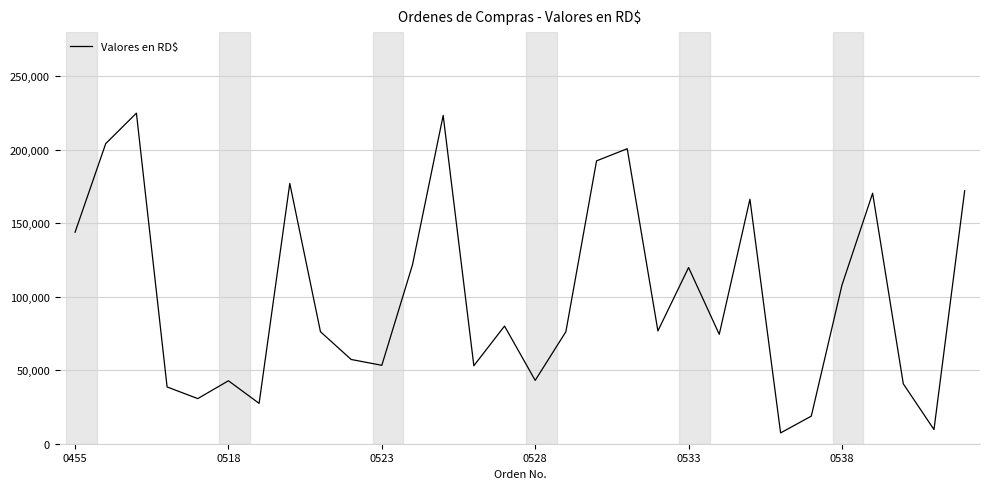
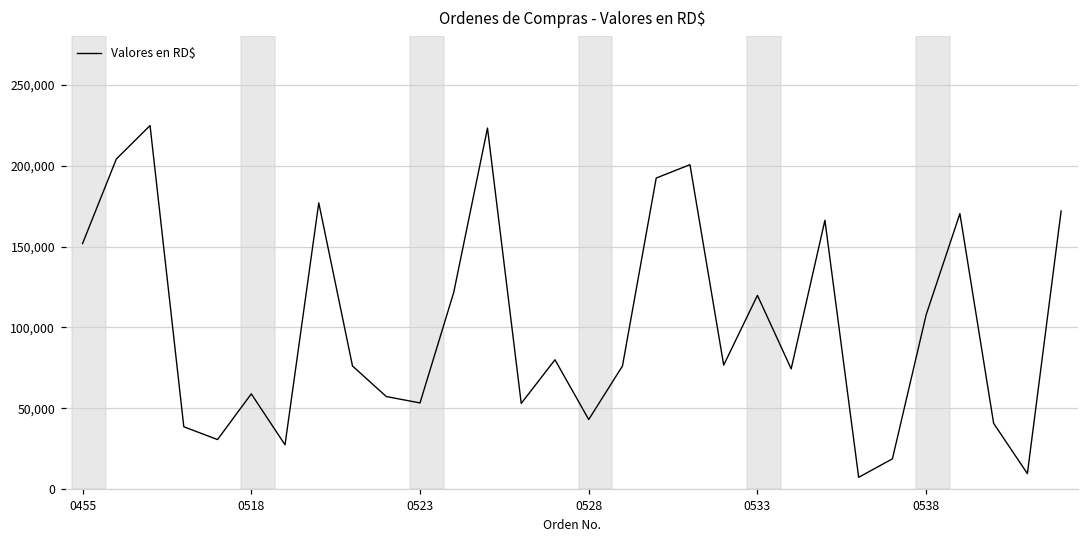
0455: 144,000 -> 152,000
0518: 43,000 -> 59,000
